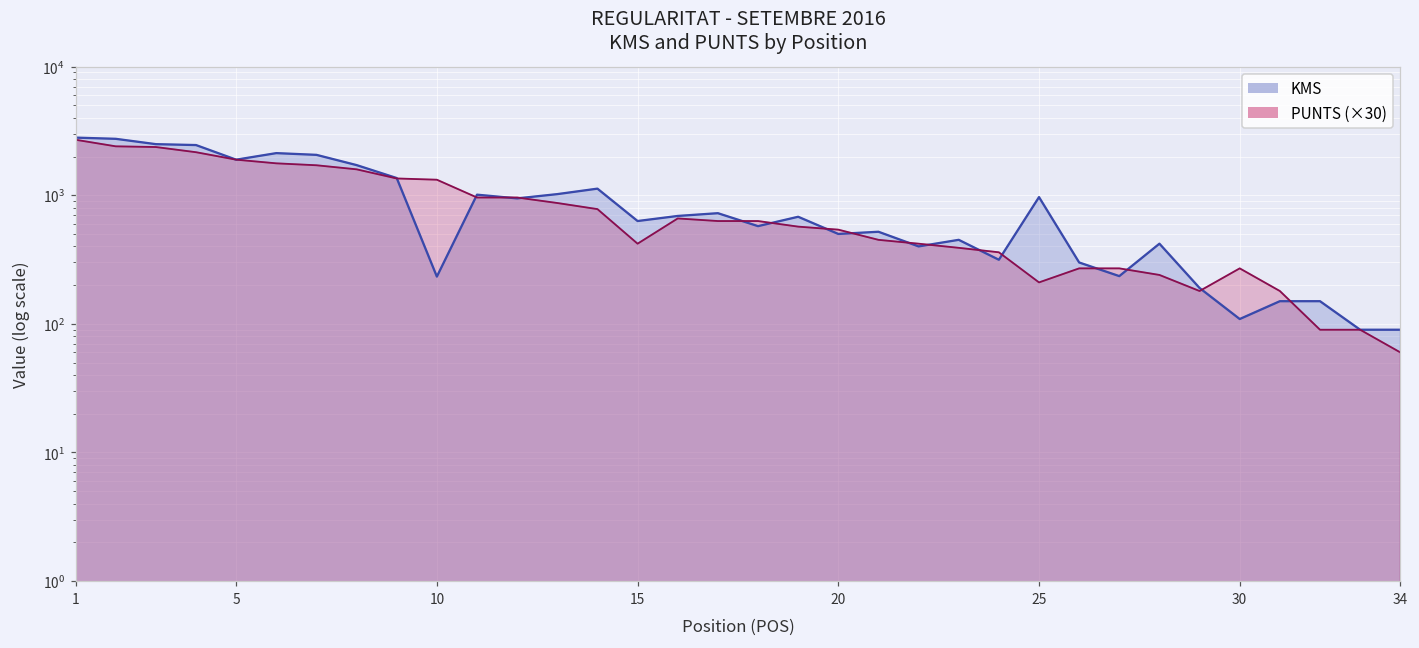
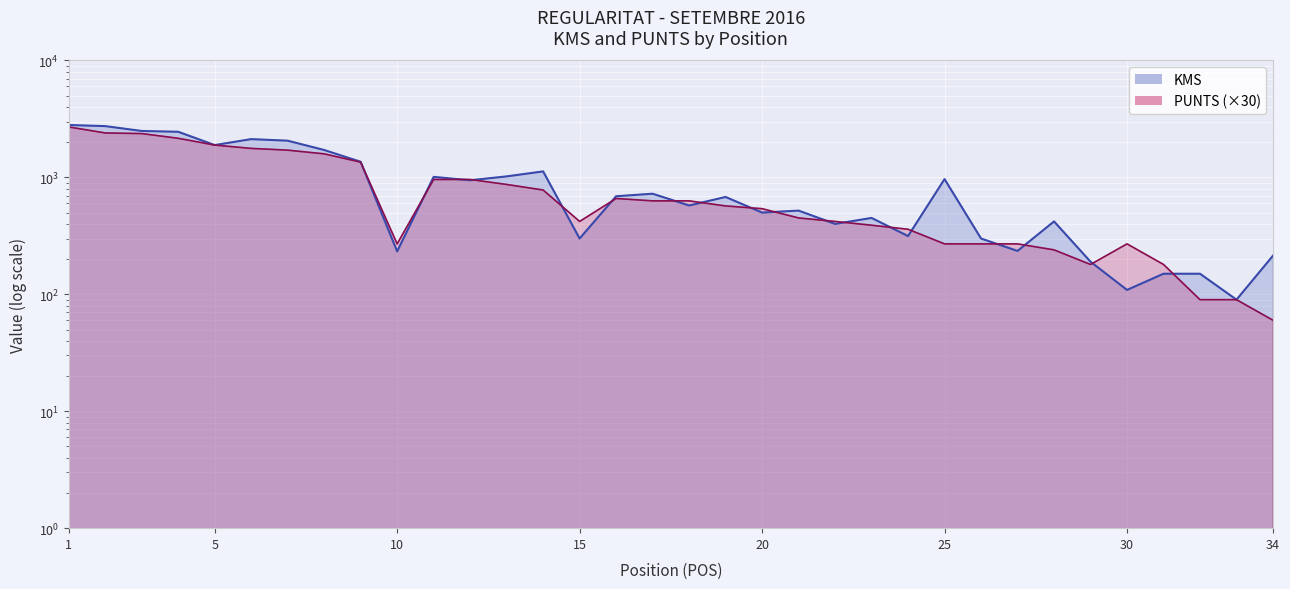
PUNTS (×30), 10: 1300 -> 270
KMS, 15: 600 -> 300
PUNTS (×30), 25: 210 -> 270
KMS, 34: 90 -> 210
